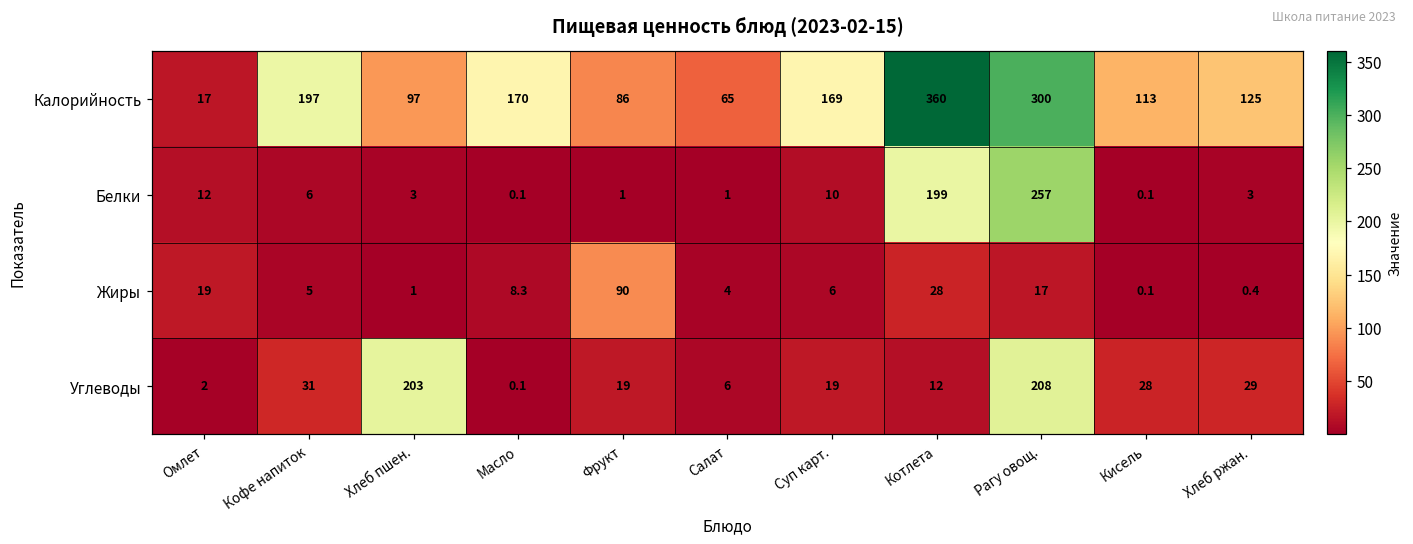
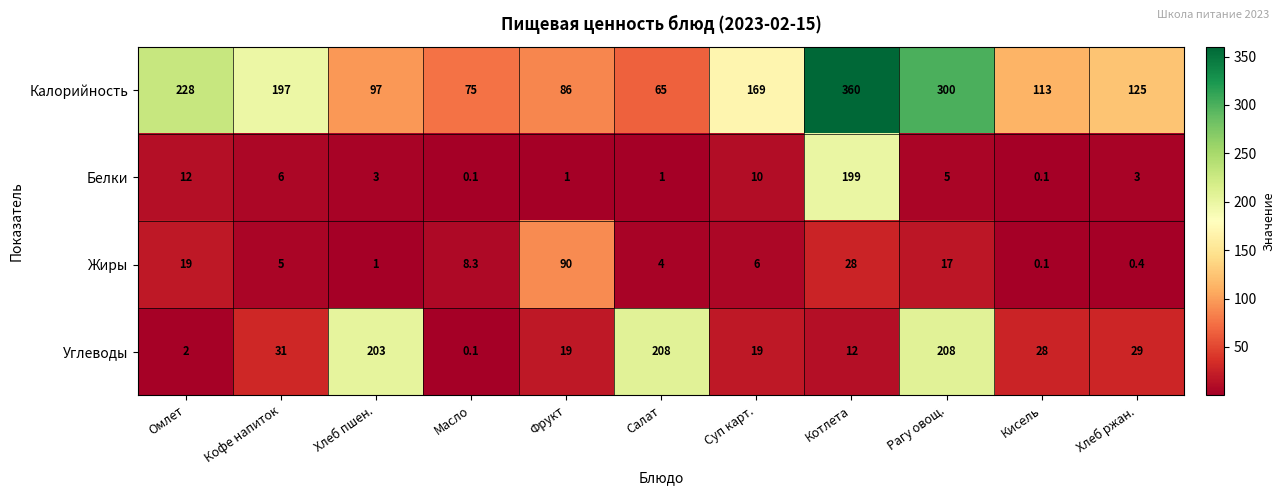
Калорийность, Омлет: 17 -> 228
Калорийность, Масло: 170 -> 75
Белки, Рагу овощ.: 257 -> 5
Углеводы, Салат: 6 -> 208
